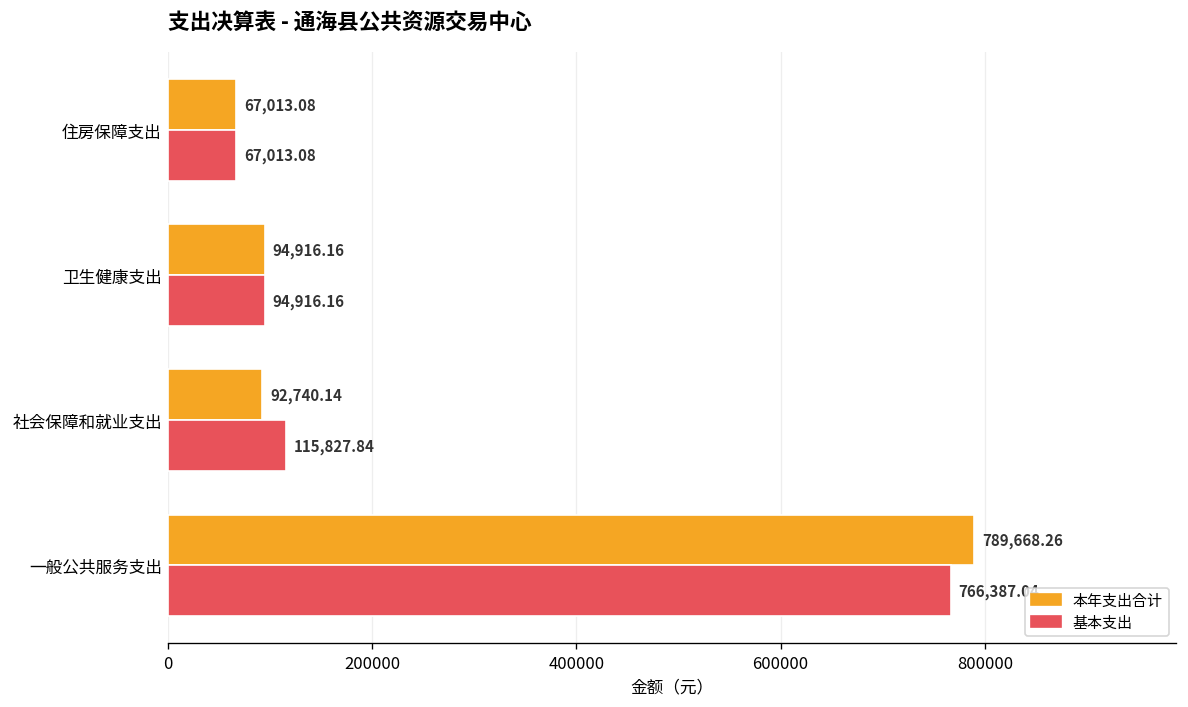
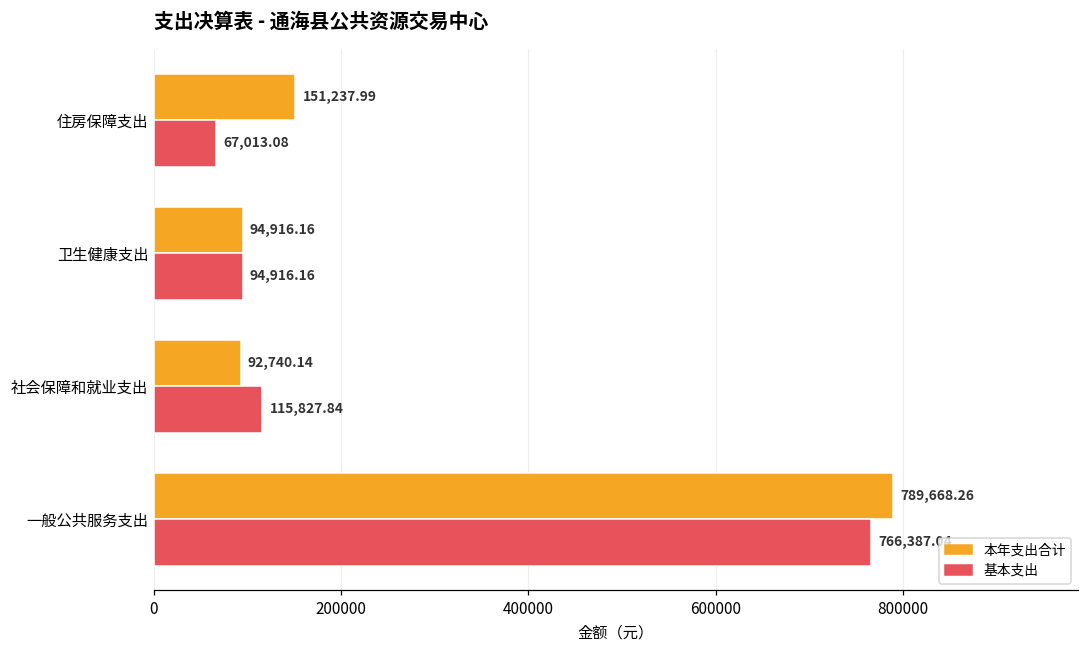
本年支出合计, 住房保障支出: 67,013.08 -> 151,237.99
